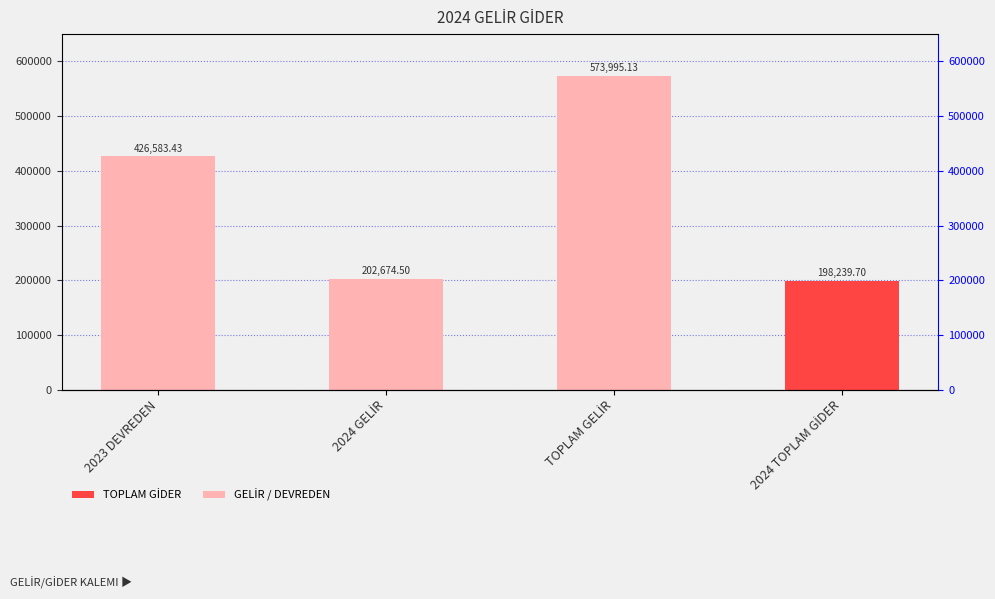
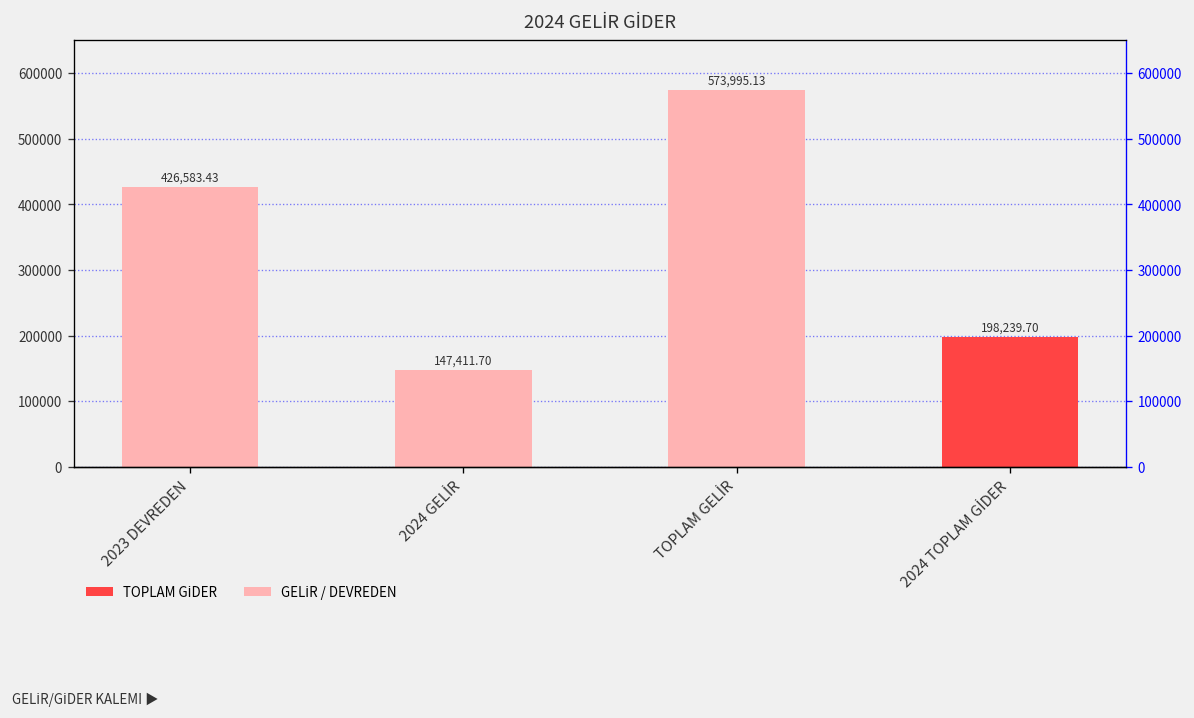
2024 GELİR: 202,674.50 -> 147,411.70
